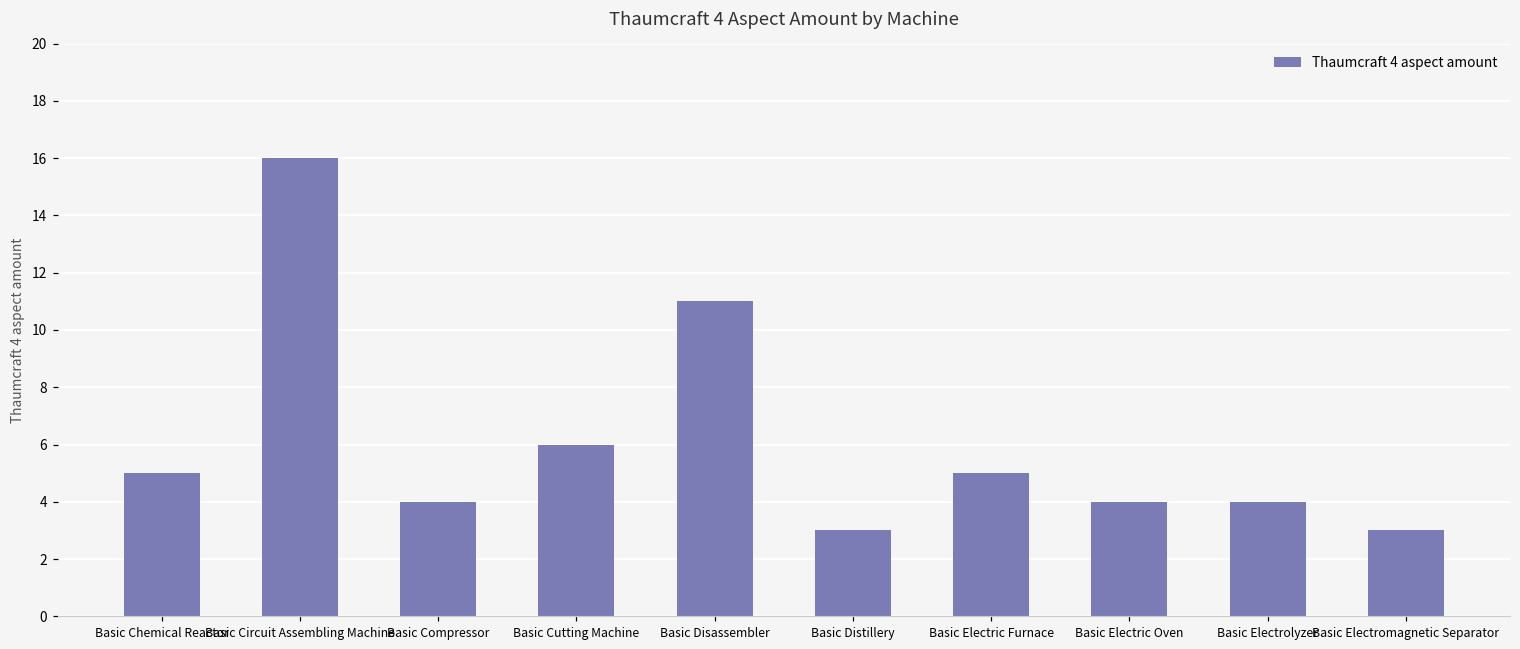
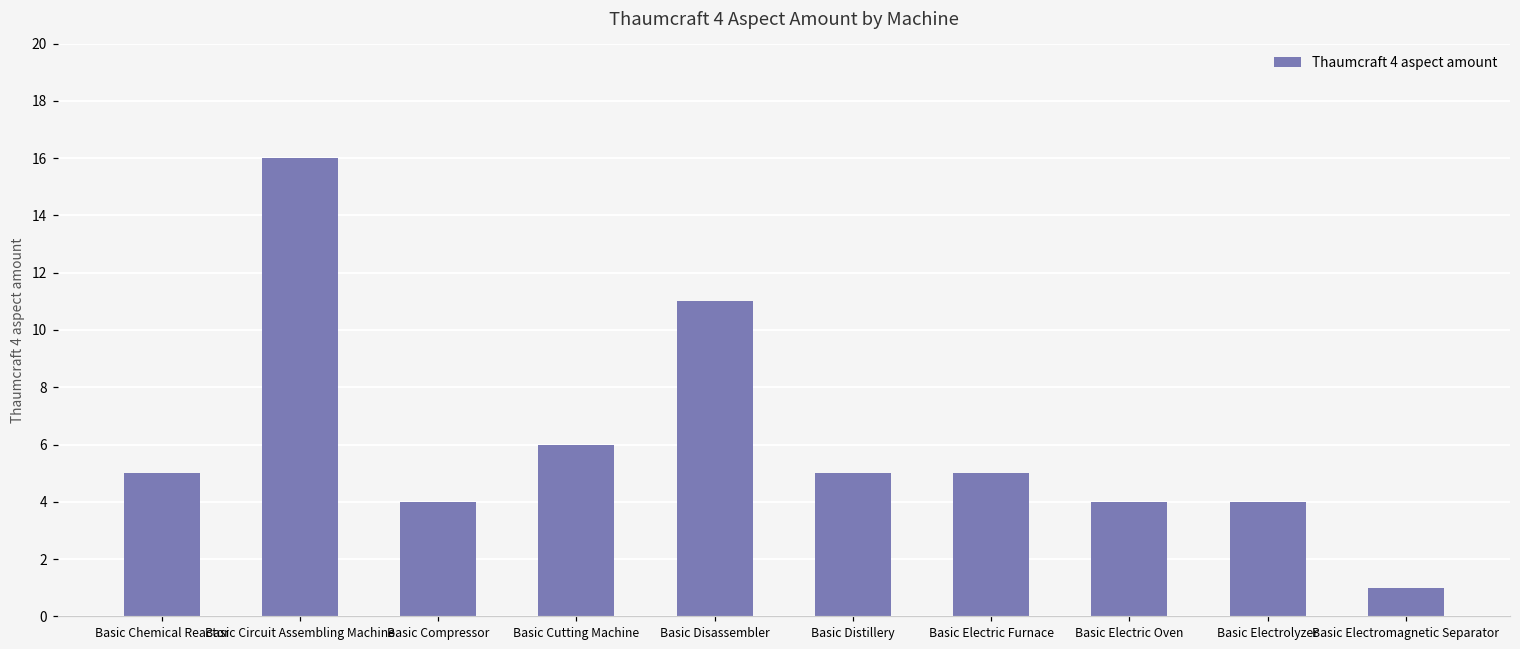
Basic Distillery: 3 -> 5
Basic Electromagnetic Separator: 3 -> 1
